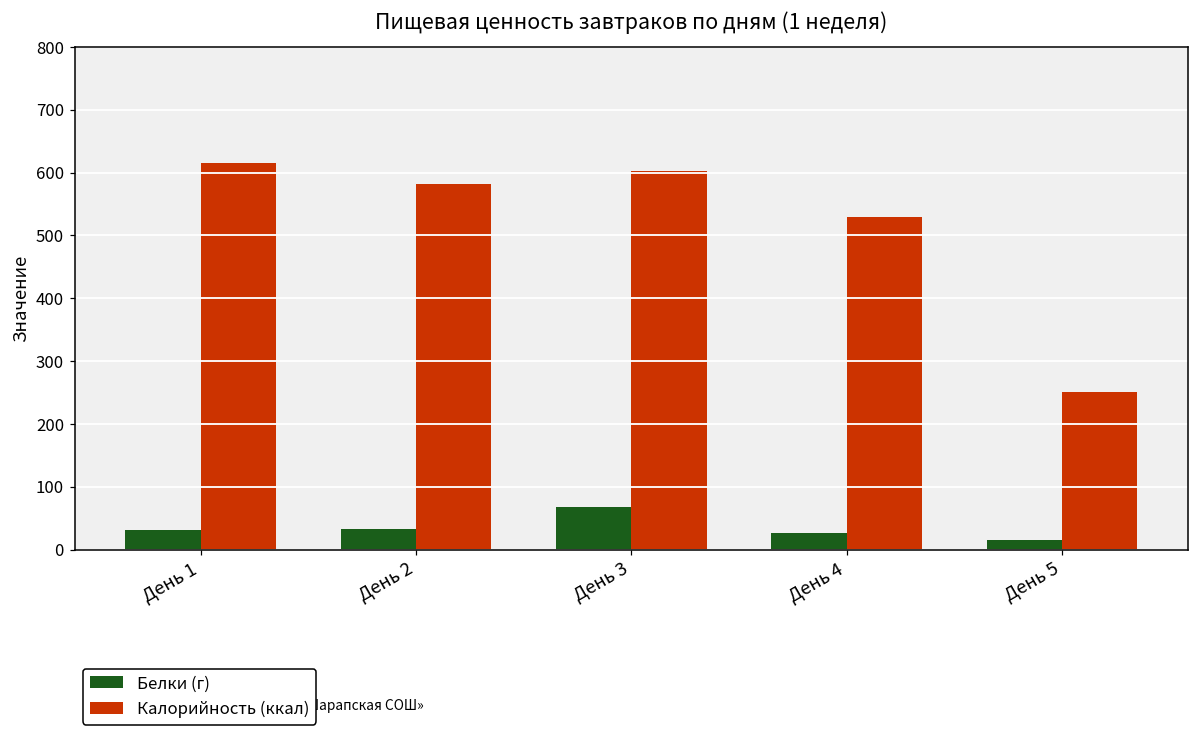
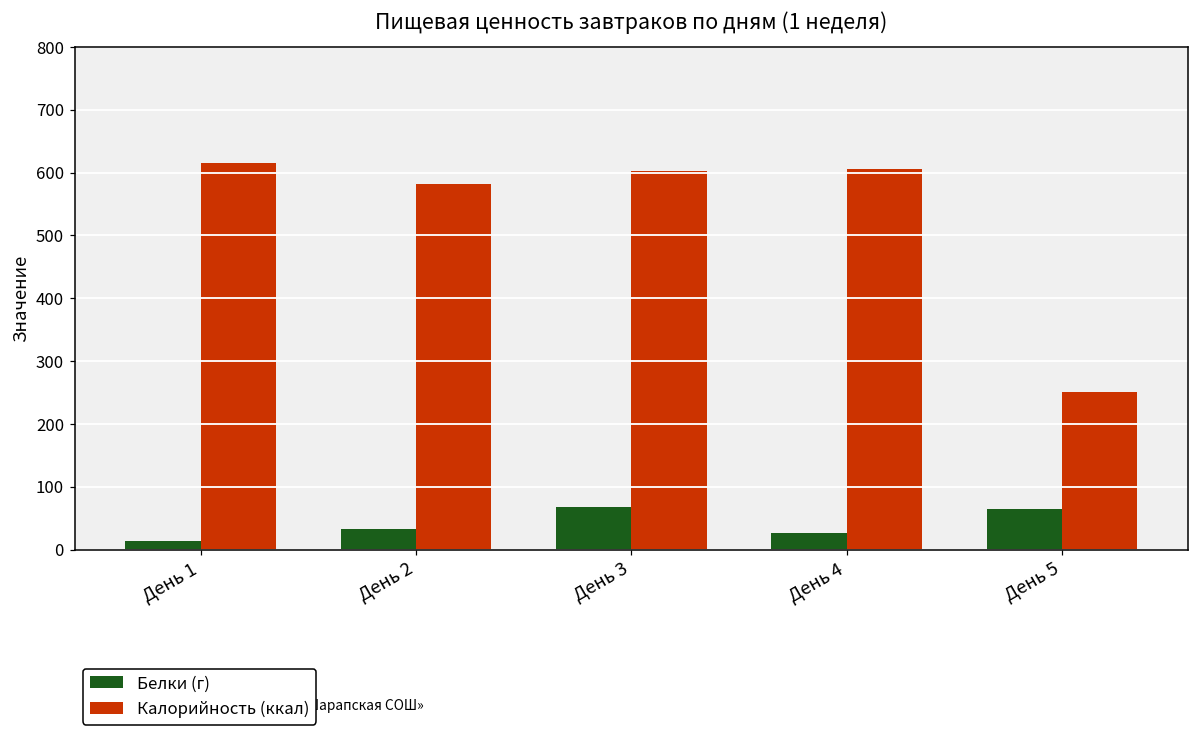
Белки (г), День 1: 30 -> 10
Калорийность (ккал), День 4: 530 -> 610
Белки (г), День 5: 10 -> 60
